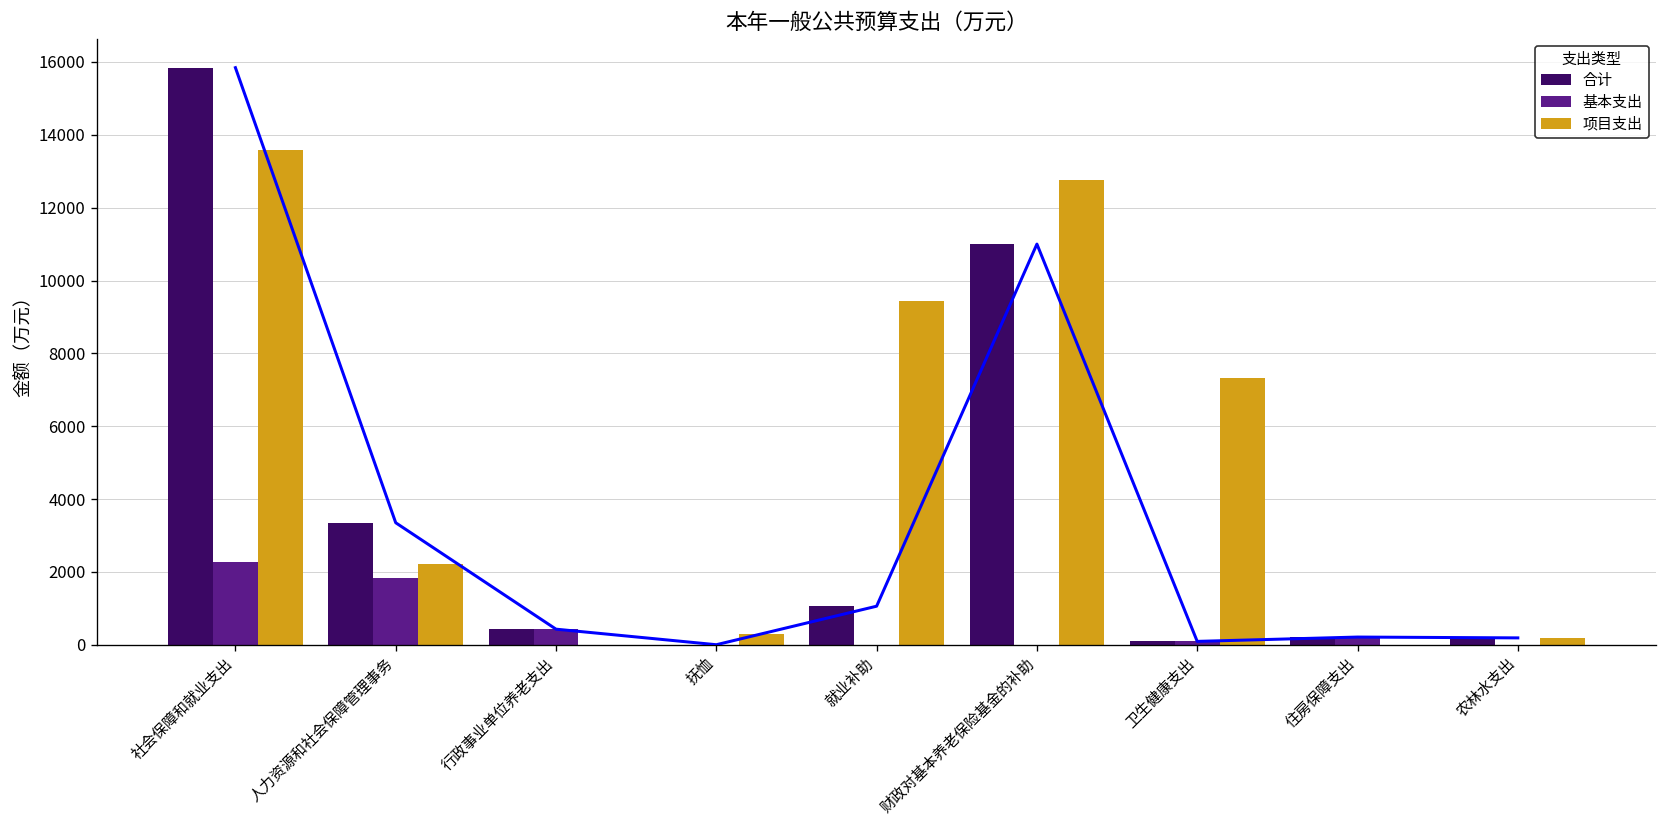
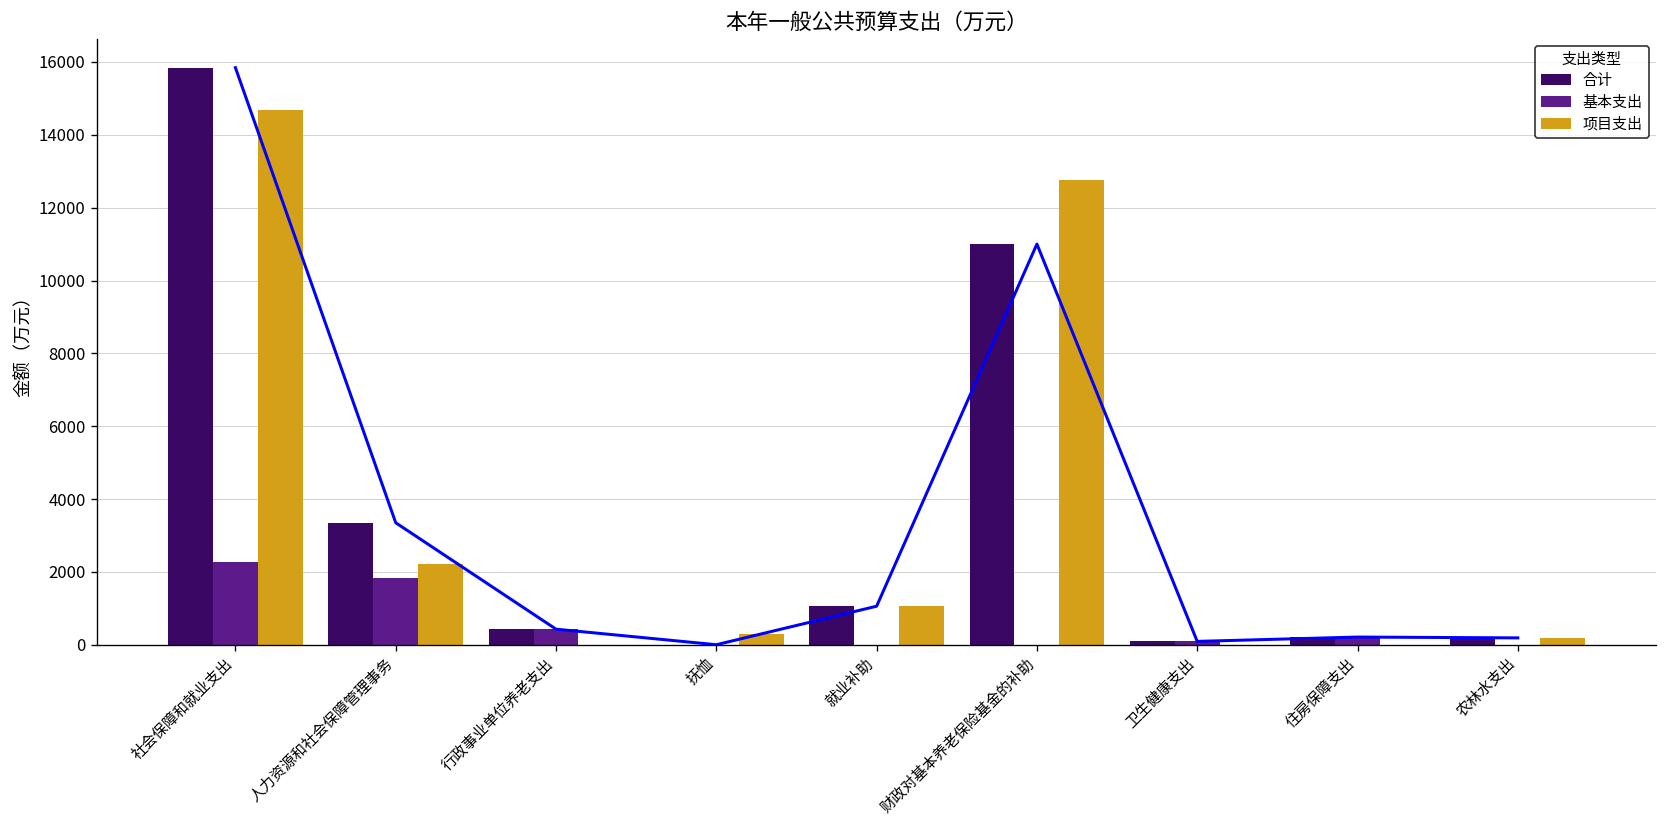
项目支出, 社会保障和就业支出: 13600 -> 14700
项目支出, 就业补助: 9400 -> 1100
项目支出, 卫生健康支出: 7300 -> 0
